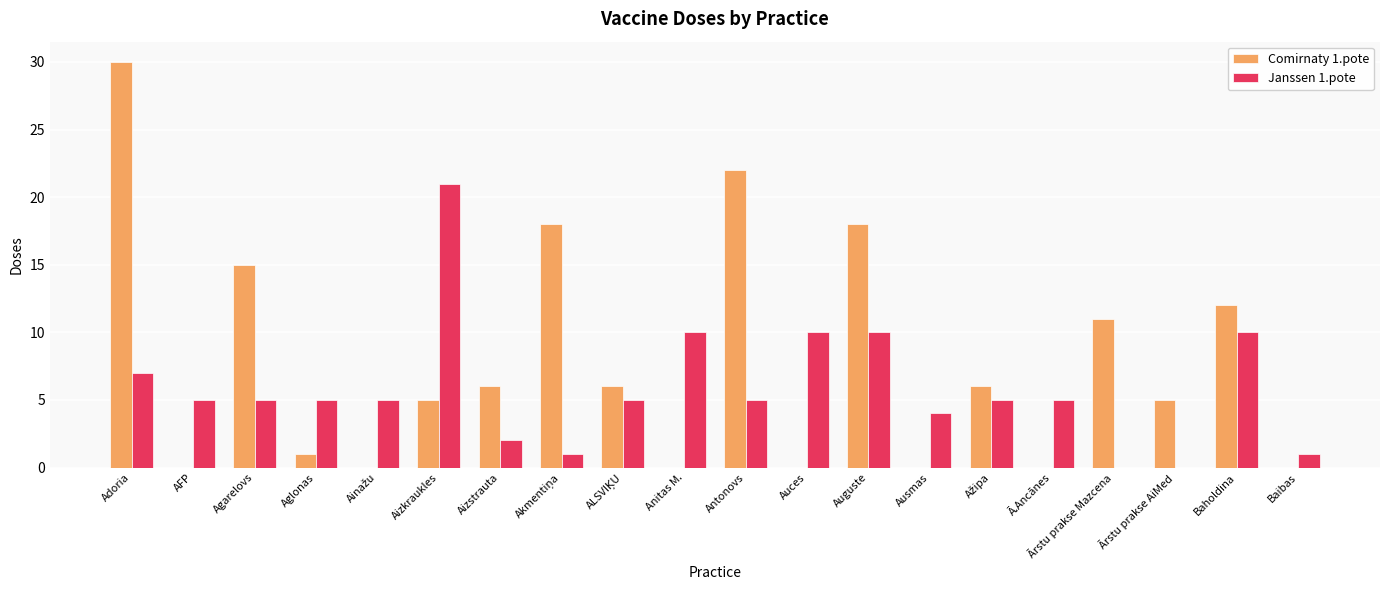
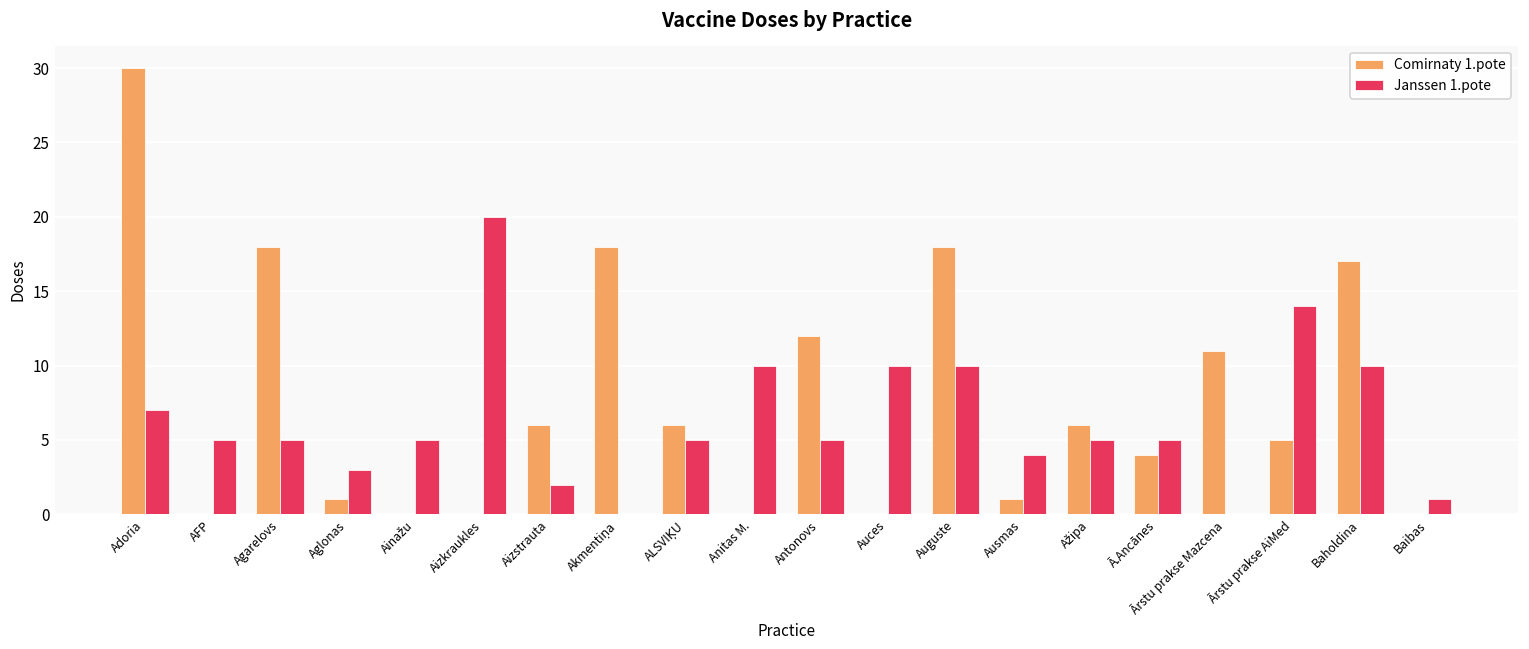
Comirnaty 1.pote, Agarelovs: 15 -> 18
Janssen 1.pote, Aglonas: 5 -> 3
Comirnaty 1.pote, Aizkraukles: 5 -> 0
Janssen 1.pote, Aizkraukles: 21 -> 20
Janssen 1.pote, Akmentiņa: 1 -> 0
Comirnaty 1.pote, Antonovs: 22 -> 12
Comirnaty 1.pote, Ausmas: 0 -> 1
Comirnaty 1.pote, Ā.Ancānes: 0 -> 4
Janssen 1.pote, Ārstu prakse AiMed: 0 -> 14
Comirnaty 1.pote, Baholdina: 12 -> 17
